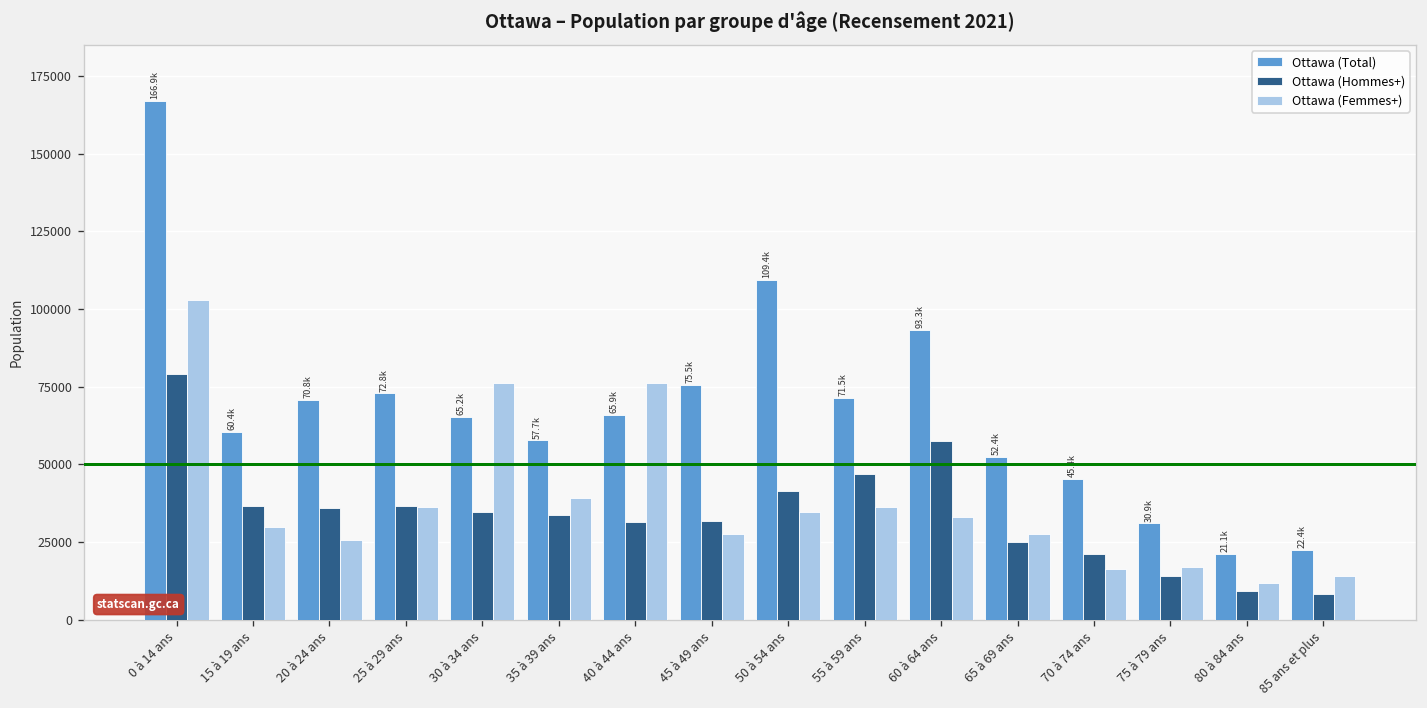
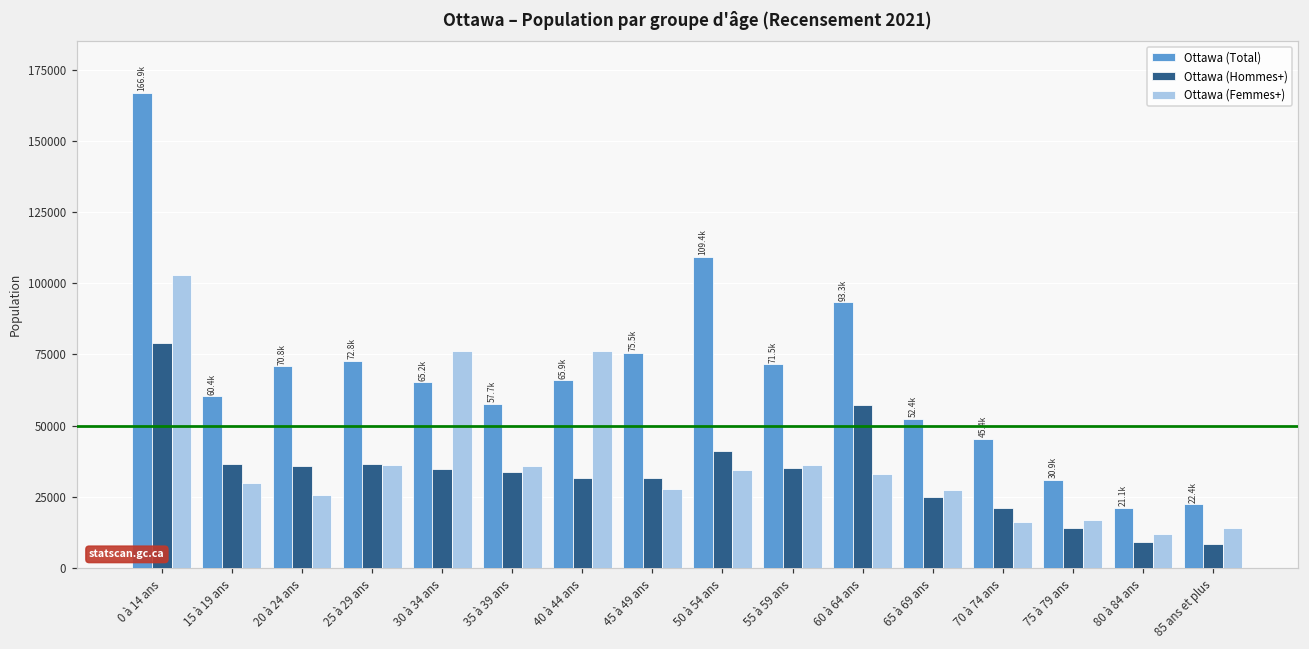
Ottawa (Femmes+), 35 à 39 ans: 39000 -> 36000
Ottawa (Hommes+), 55 à 59 ans: 47000 -> 35000
